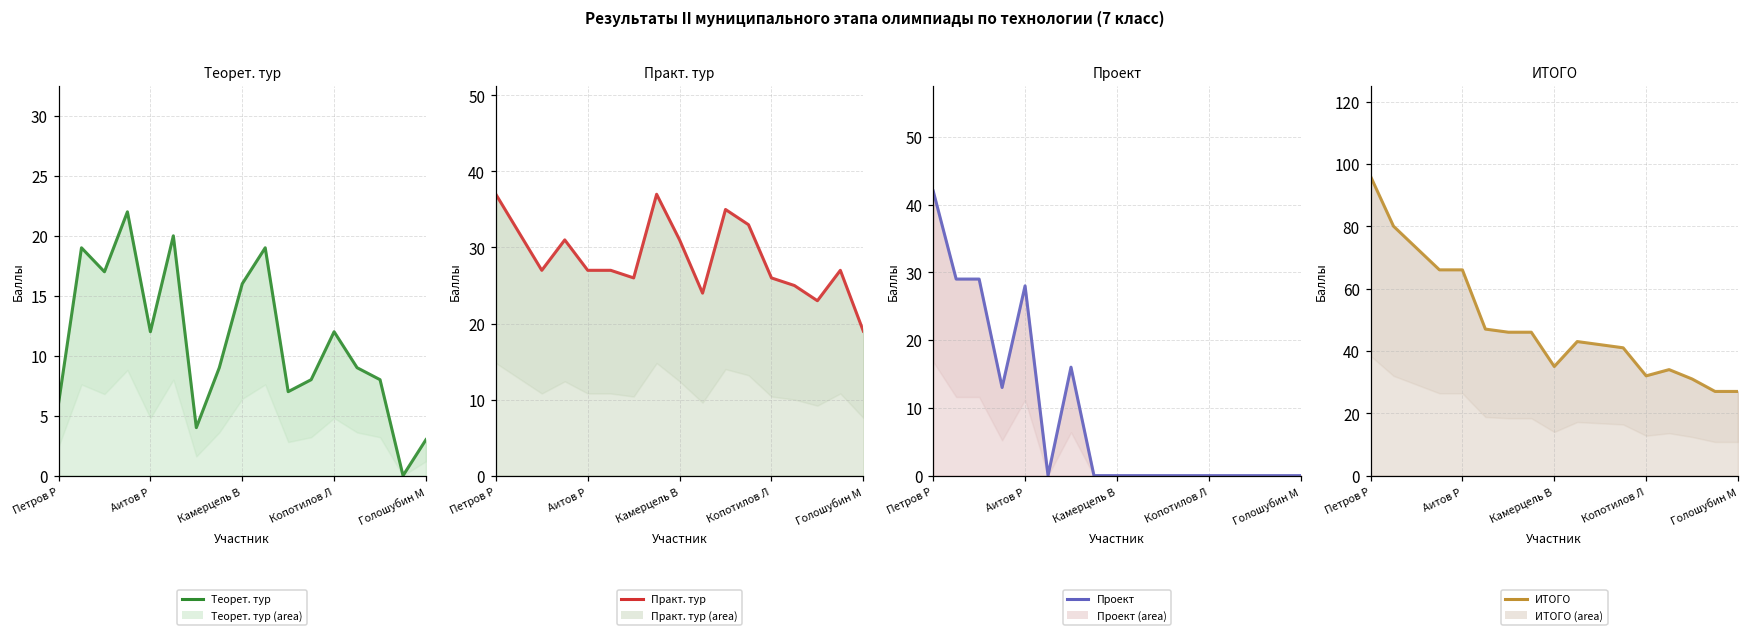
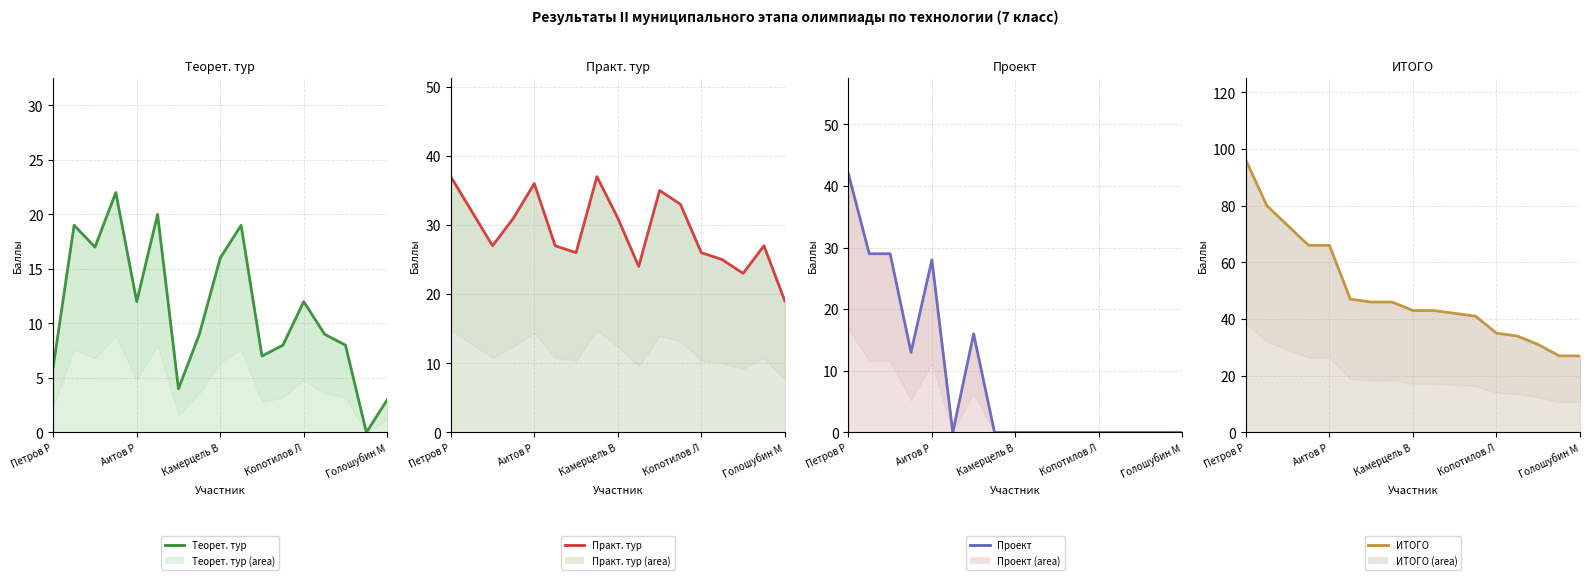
Практ. тур, Аитов Р: 27 -> 36
ИТОГО, Камерцель В: 35 -> 43
ИТОГО, Копотилов Л: 32 -> 35
